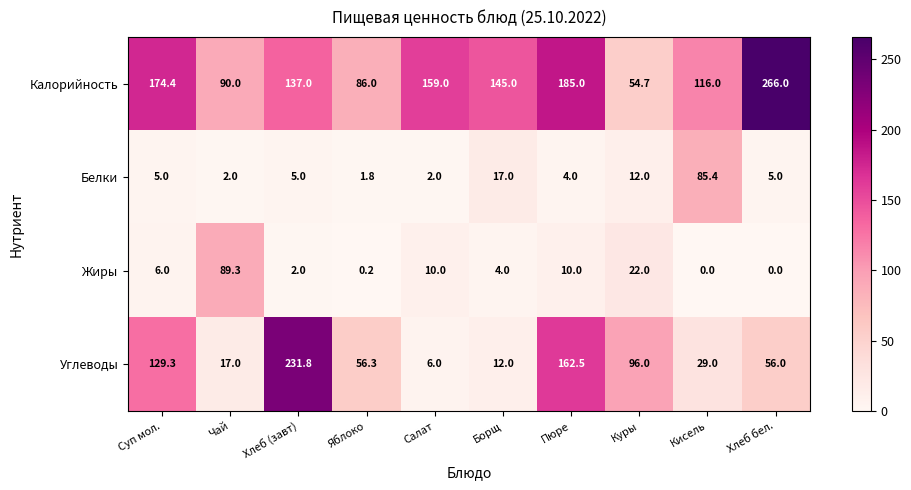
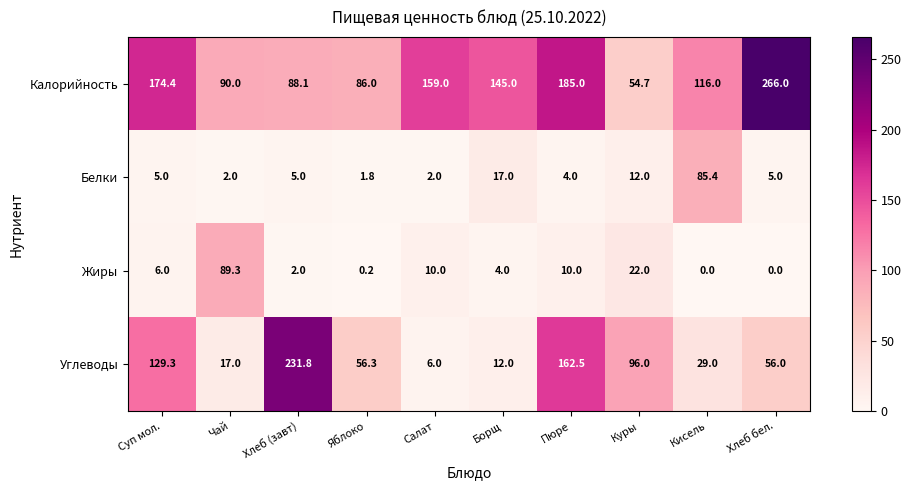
Калорийность, Хлеб (завт): 137.0 -> 88.1
